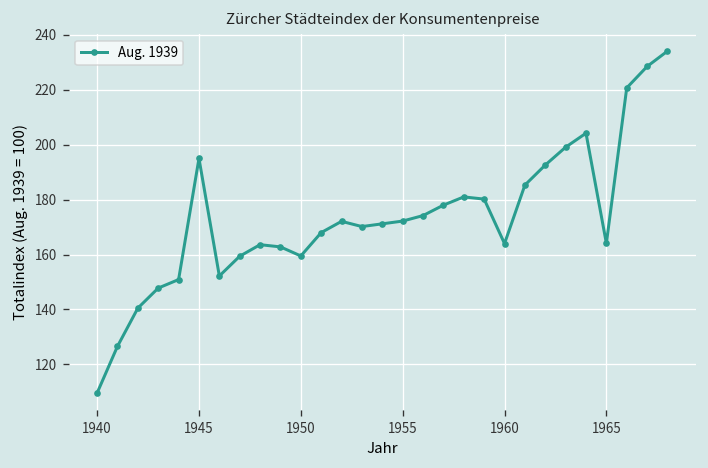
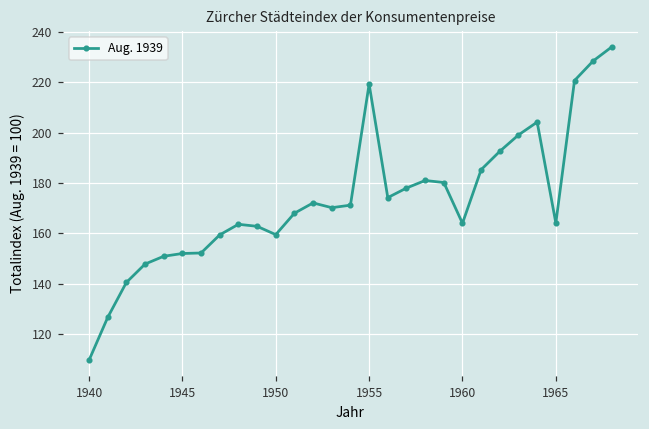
1945: 195 -> 152
1955: 172 -> 219
